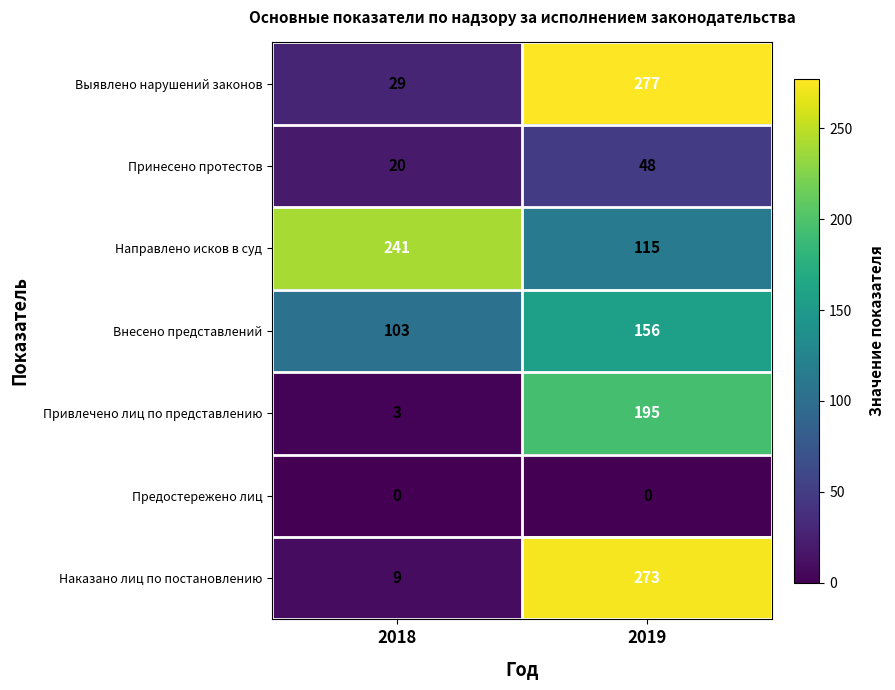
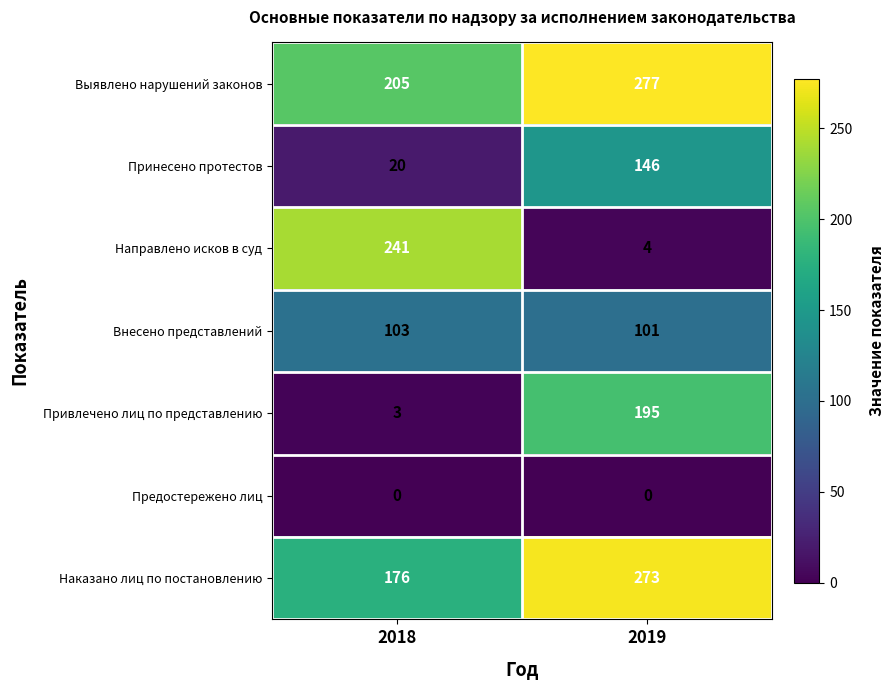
Выявлено нарушений законов, 2018: 29 -> 205
Принесено протестов, 2019: 48 -> 146
Направлено исков в суд, 2019: 115 -> 4
Внесено представлений, 2019: 156 -> 101
Наказано лиц по постановлению, 2018: 9 -> 176
